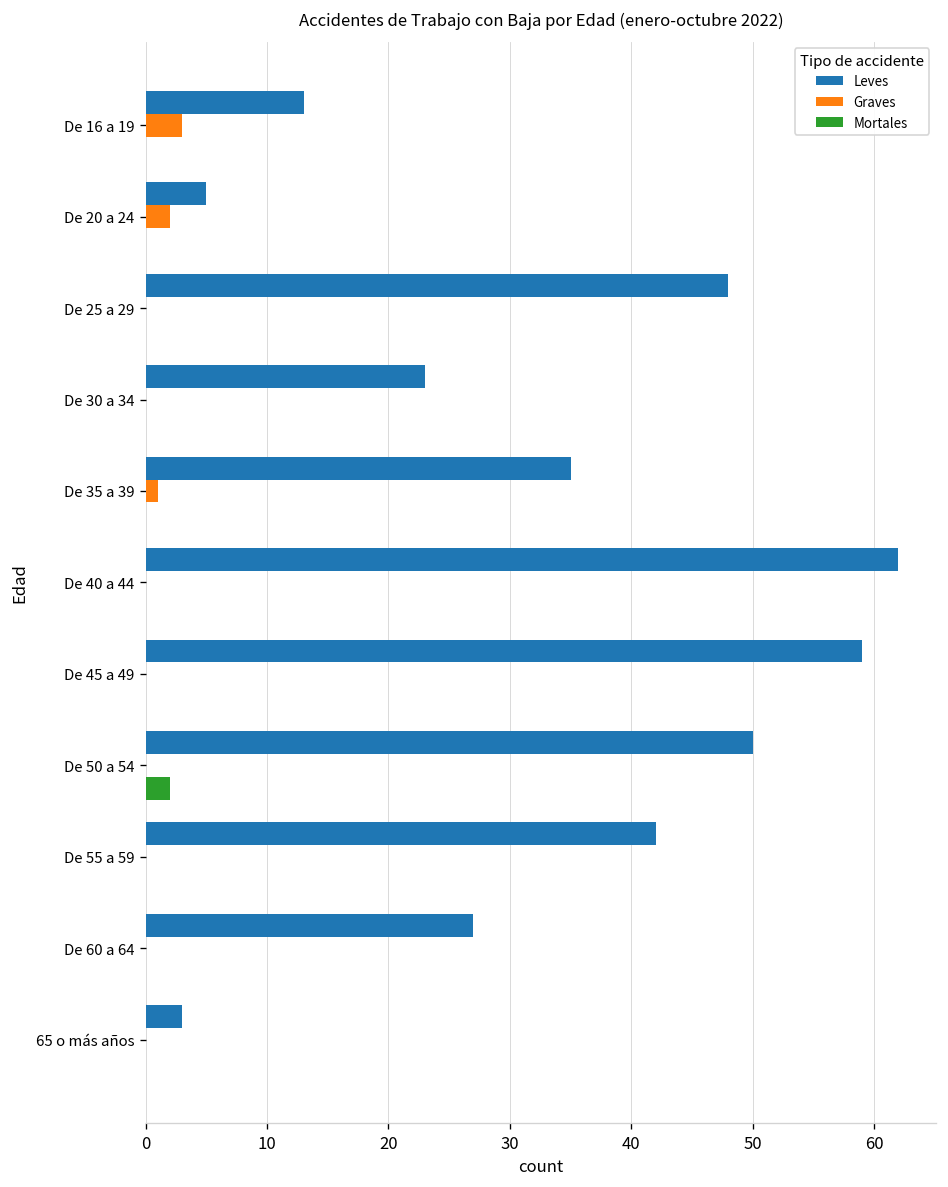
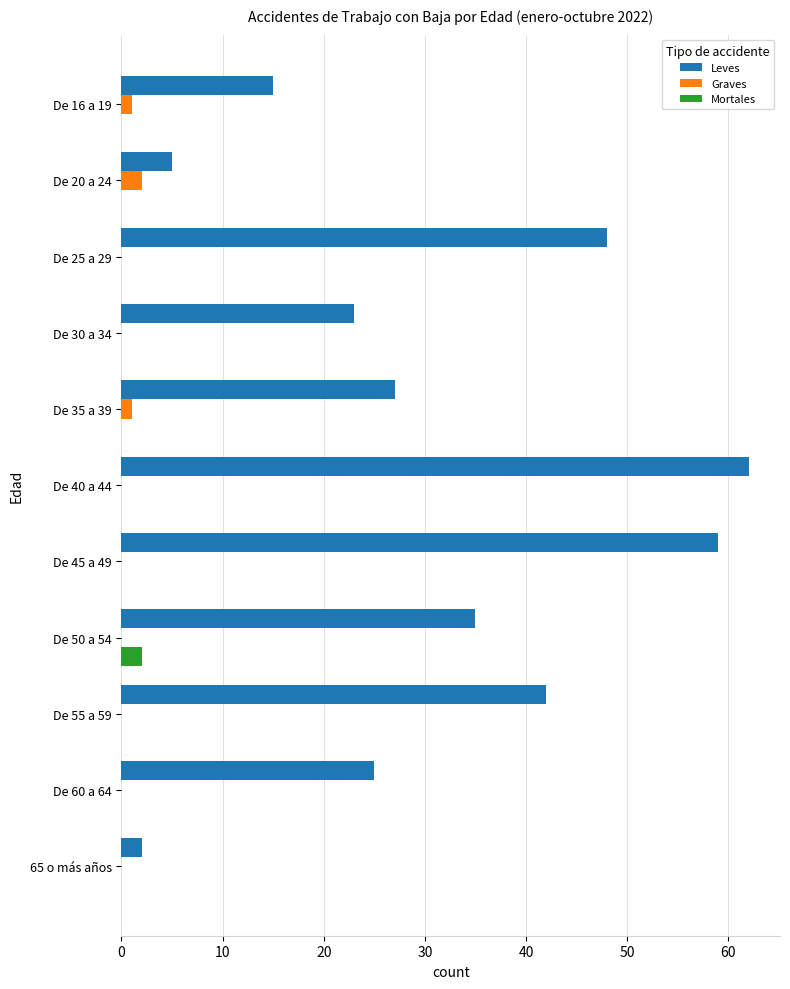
Leves, De 16 a 19: 13 -> 15
Graves, De 16 a 19: 3 -> 1
Leves, De 35 a 39: 35 -> 27
Leves, De 50 a 54: 50 -> 35
Leves, De 60 a 64: 27 -> 25
Leves, 65 o más años: 3 -> 2
